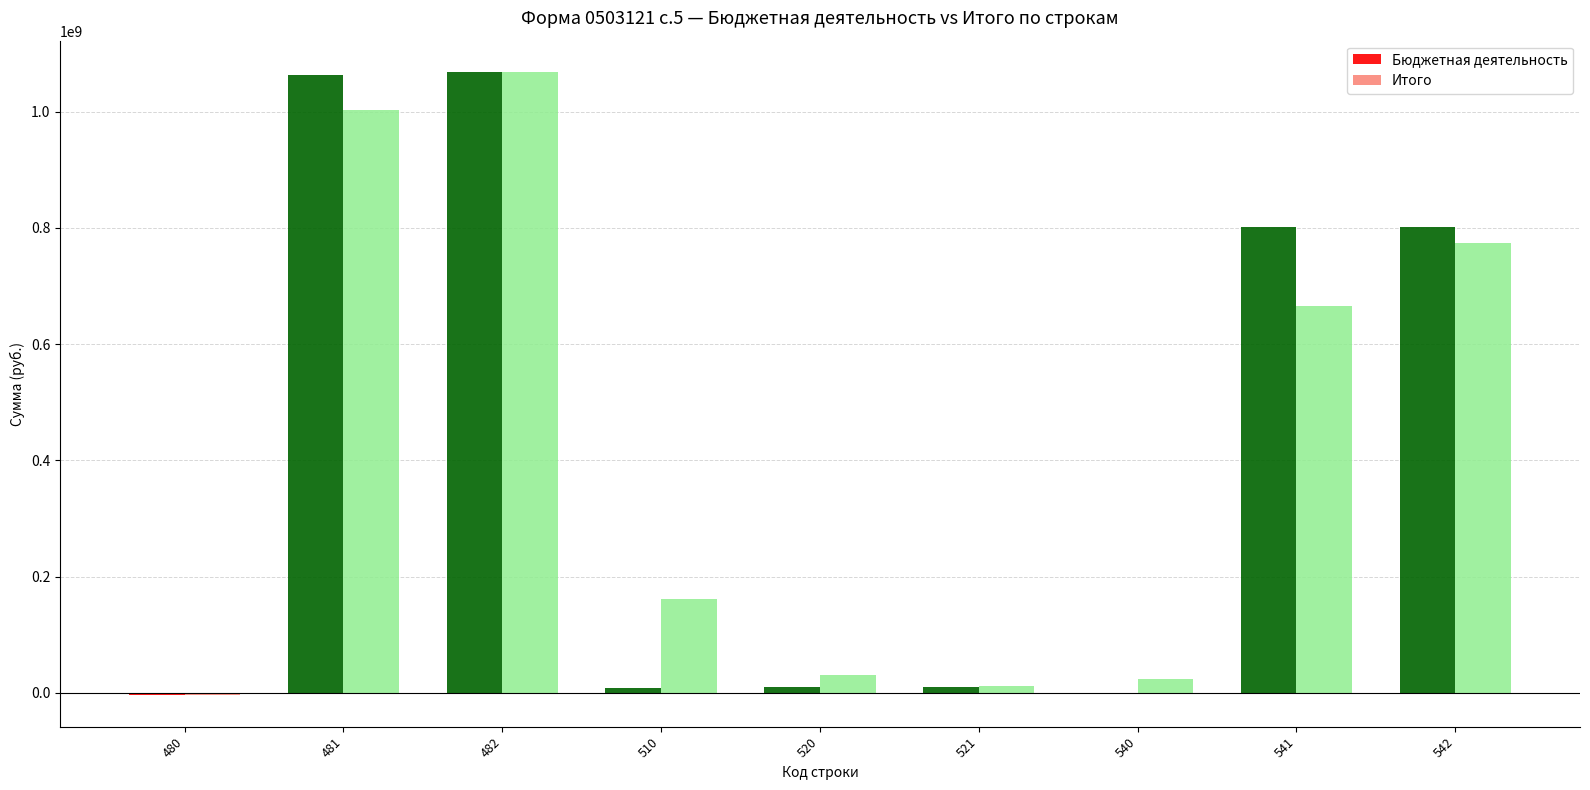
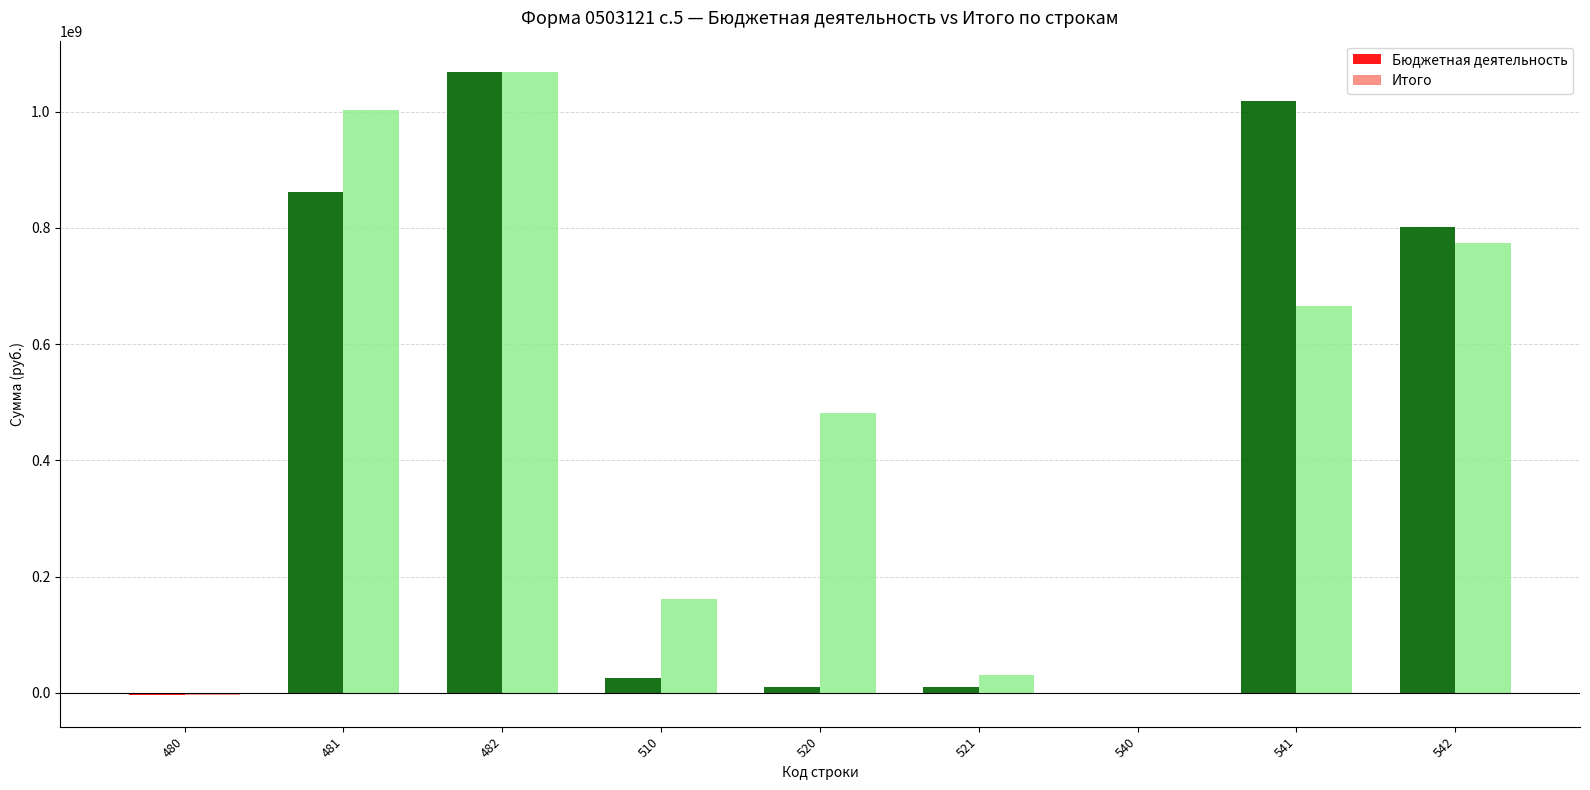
Бюджетная деятельность, 481: 1060000000 -> 860000000
Бюджетная деятельность, 510: 10000000 -> 30000000
Итого, 520: 30000000 -> 480000000
Итого, 521: 10000000 -> 30000000
Итого, 540: 20000000 -> 0
Бюджетная деятельность, 541: 800000000 -> 1020000000
